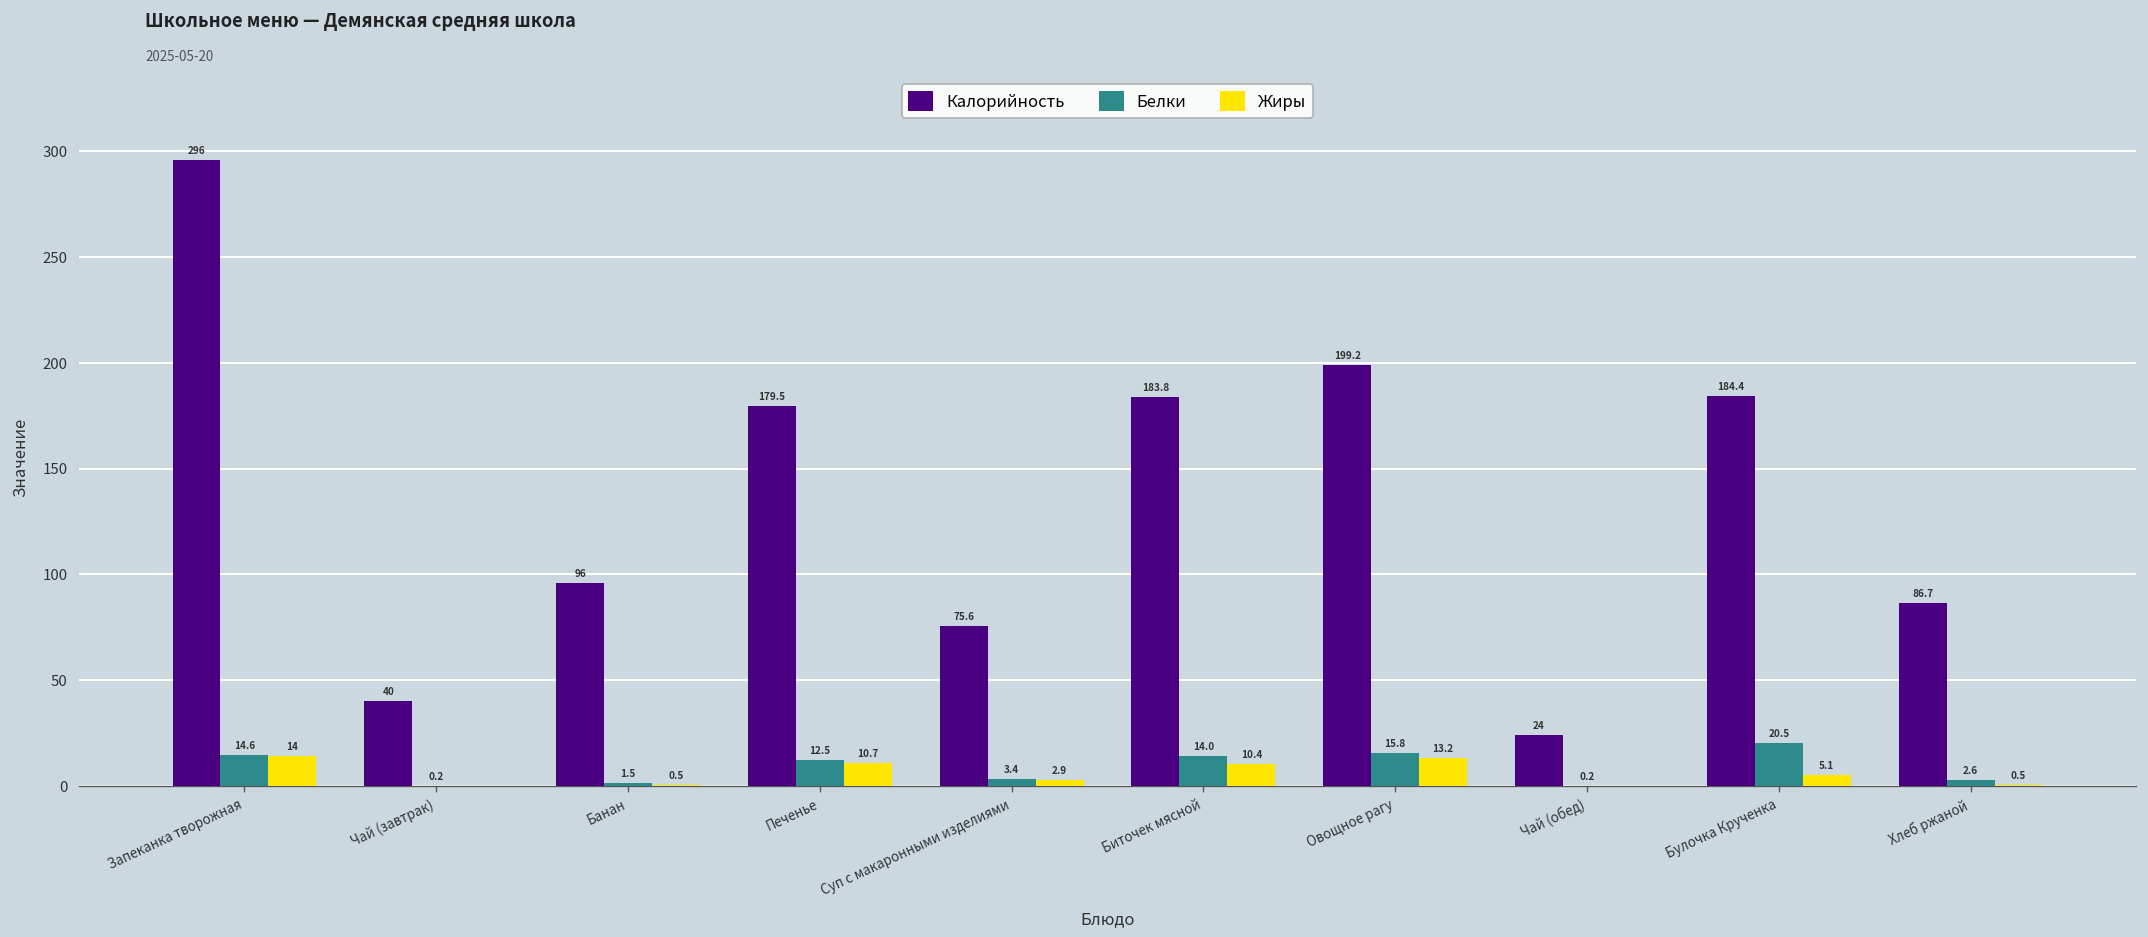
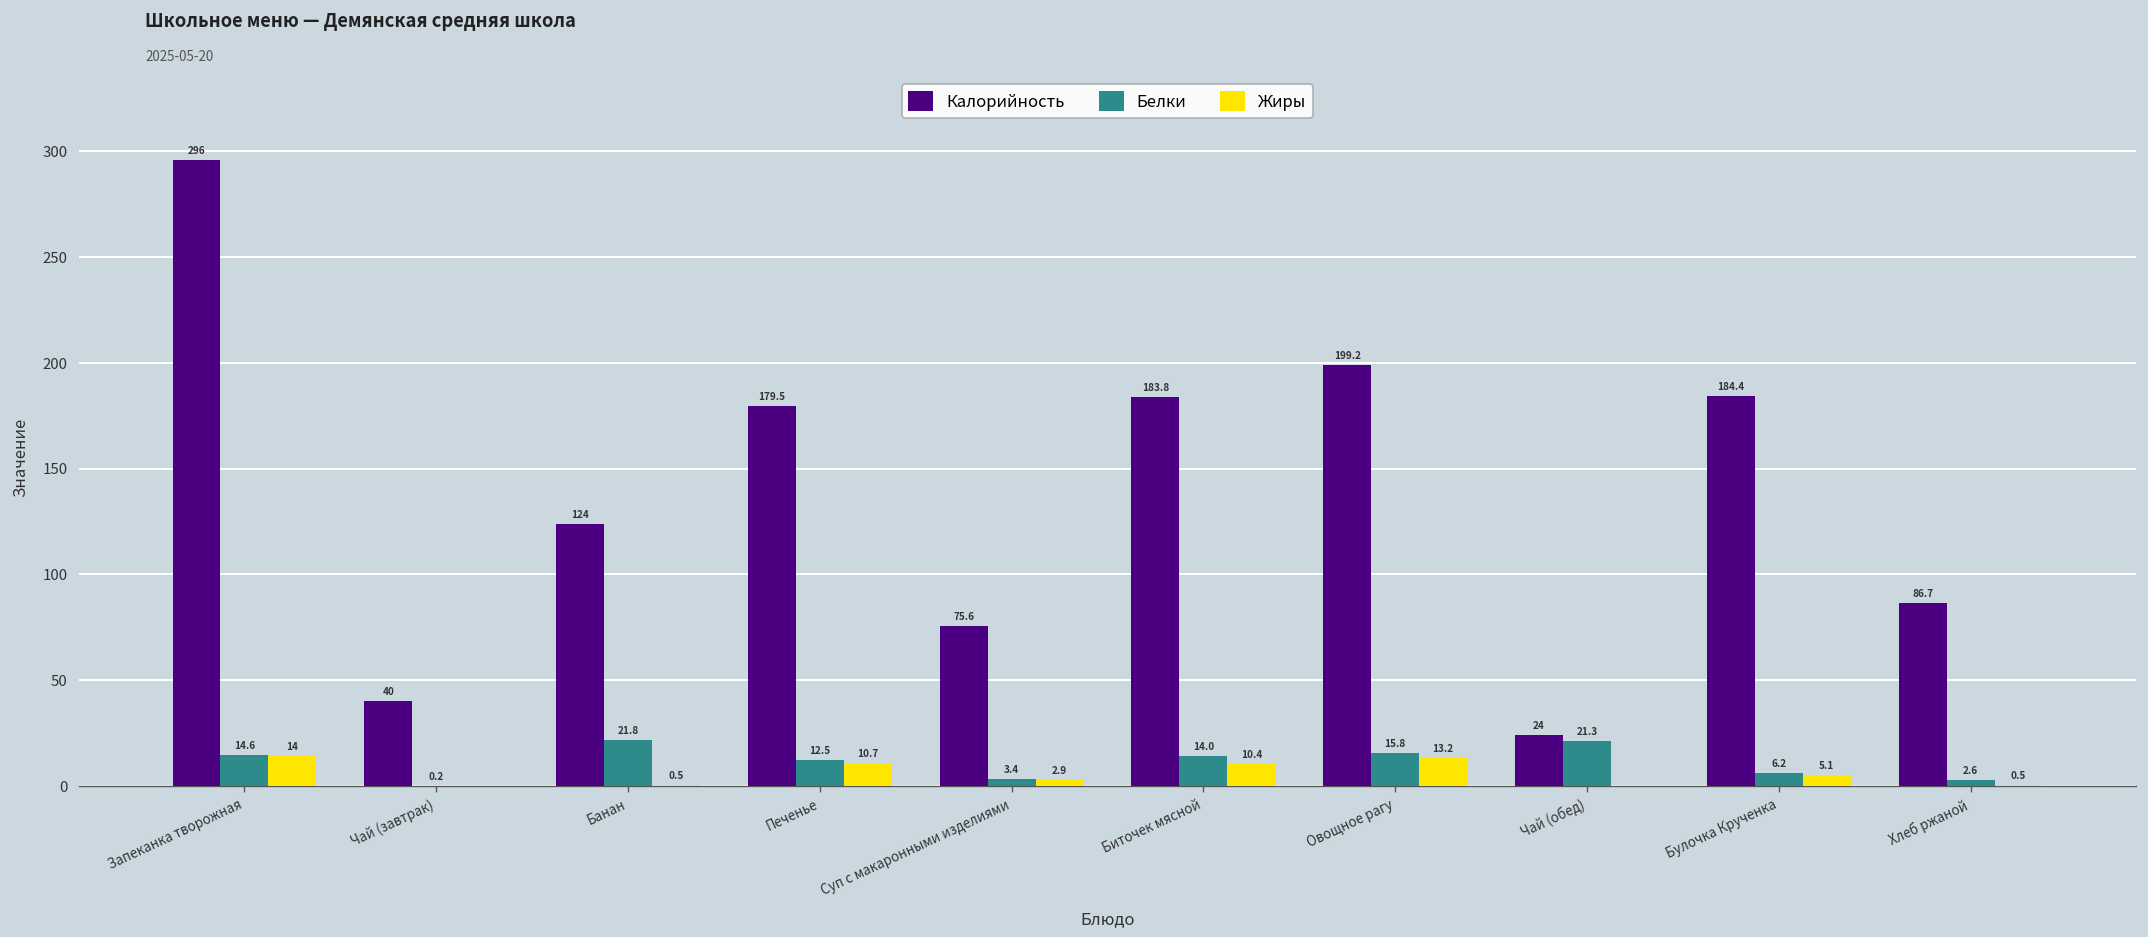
Калорийность, Банан: 96 -> 124
Белки, Банан: 1.5 -> 21.8
Белки, Чай (обед): 0.2 -> 21.3
Белки, Булочка Крученка: 20.5 -> 6.2
